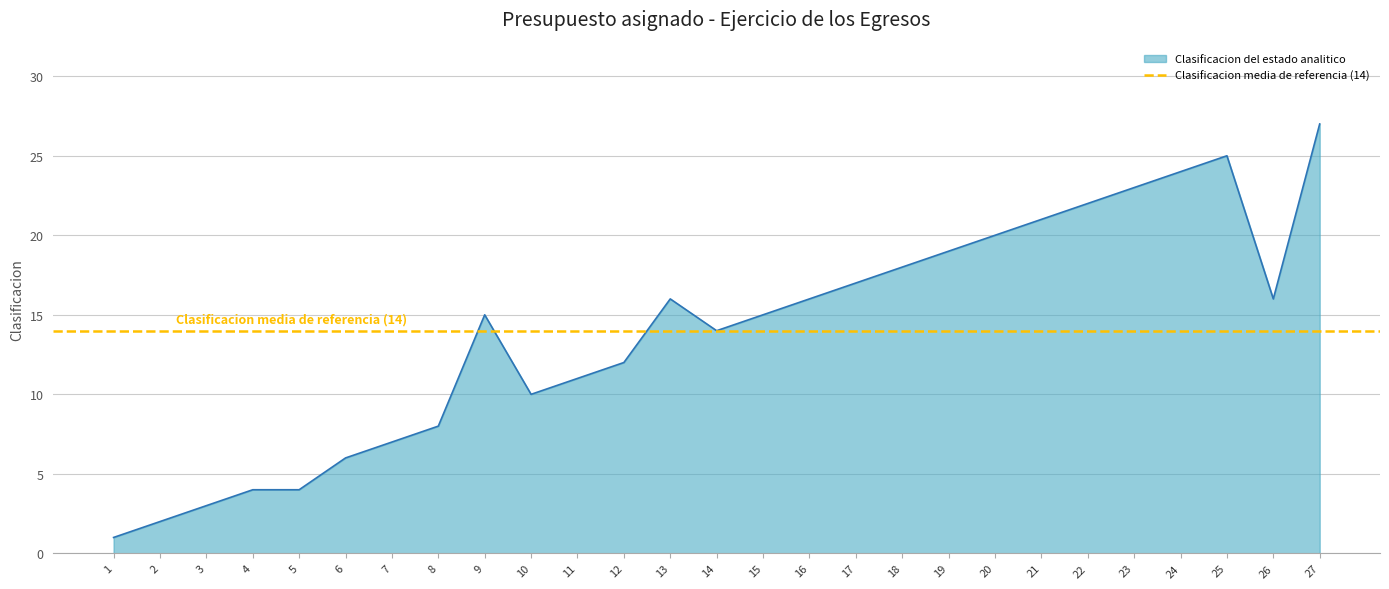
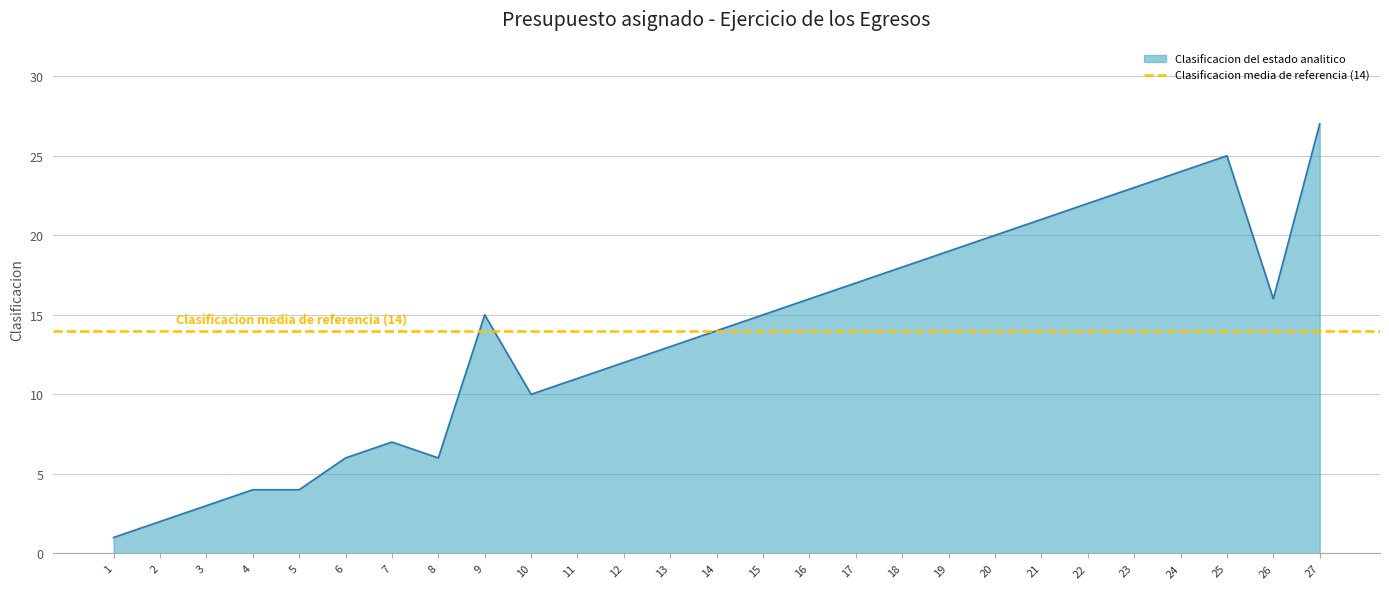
8: 8 -> 6
13: 16 -> 13
